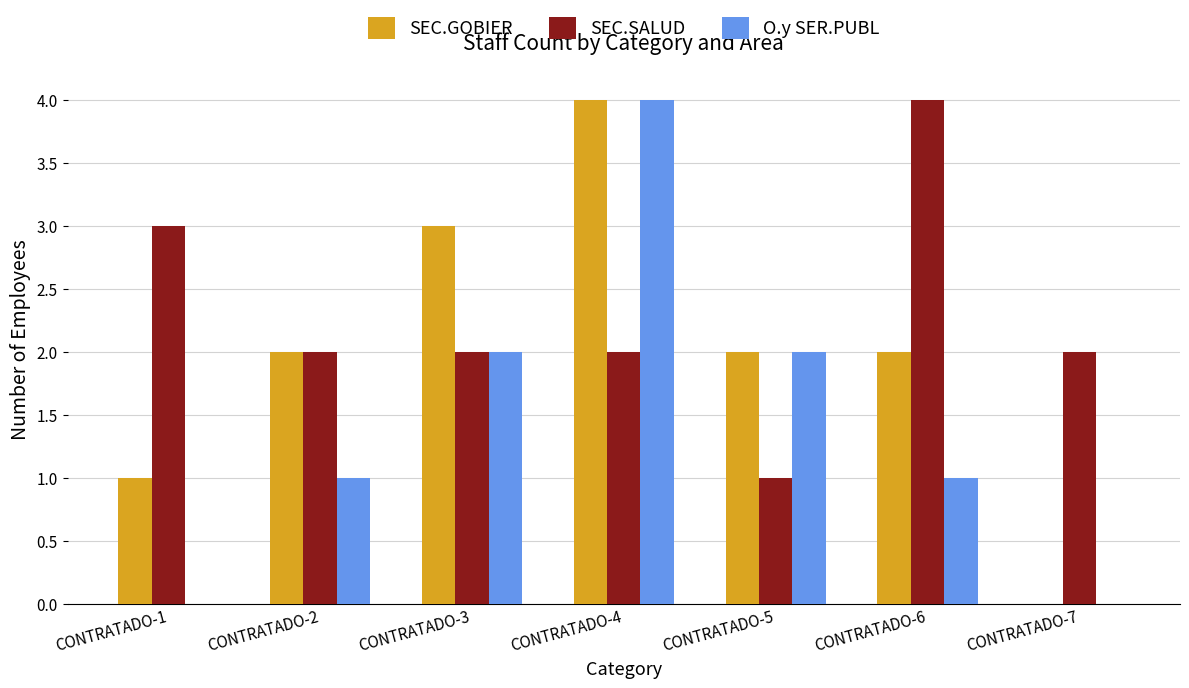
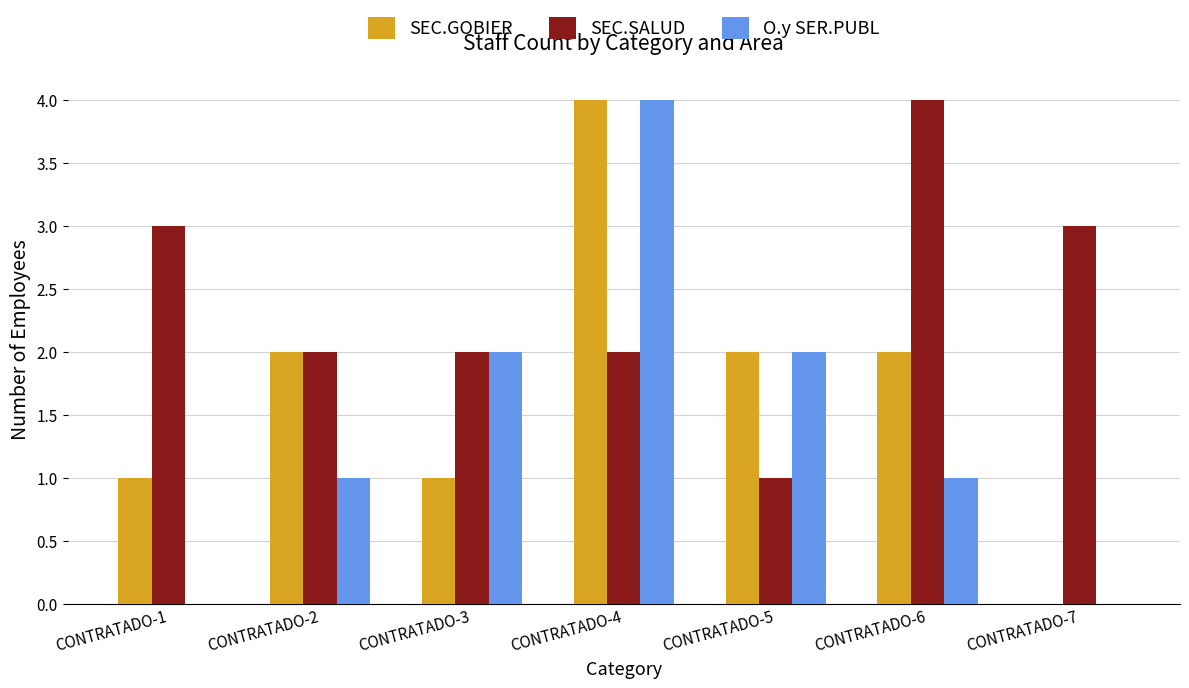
SEC.GOBIER, CONTRATADO-3: 3 -> 1
SEC.SALUD, CONTRATADO-7: 2 -> 3
